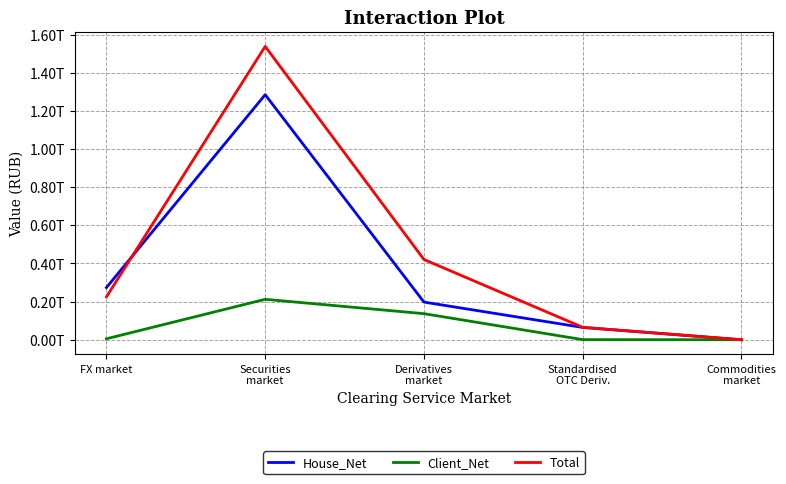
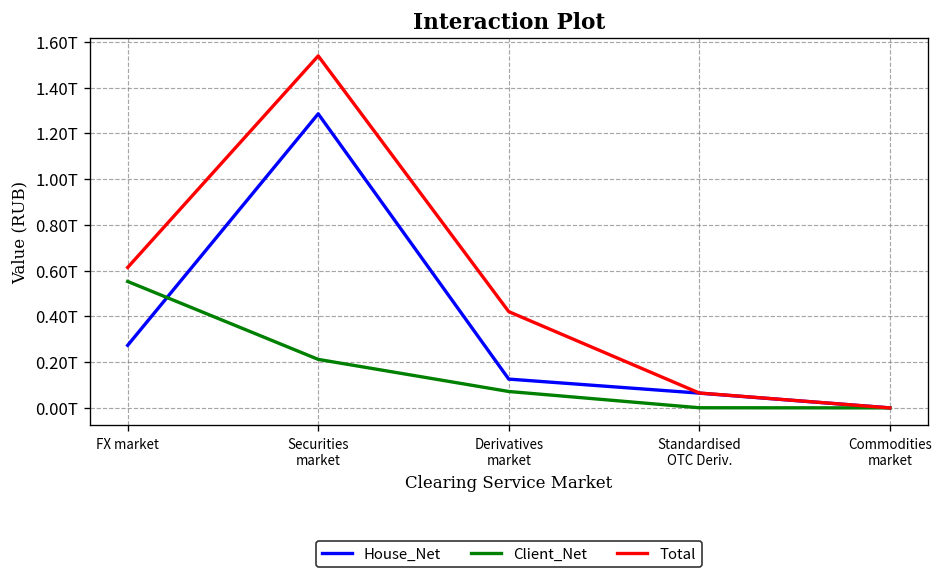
Client_Net, FX market: 0.00T -> 0.55T
Total, FX market: 0.22T -> 0.61T
House_Net, Derivatives market: 0.20T -> 0.13T
Client_Net, Derivatives market: 0.14T -> 0.07T
